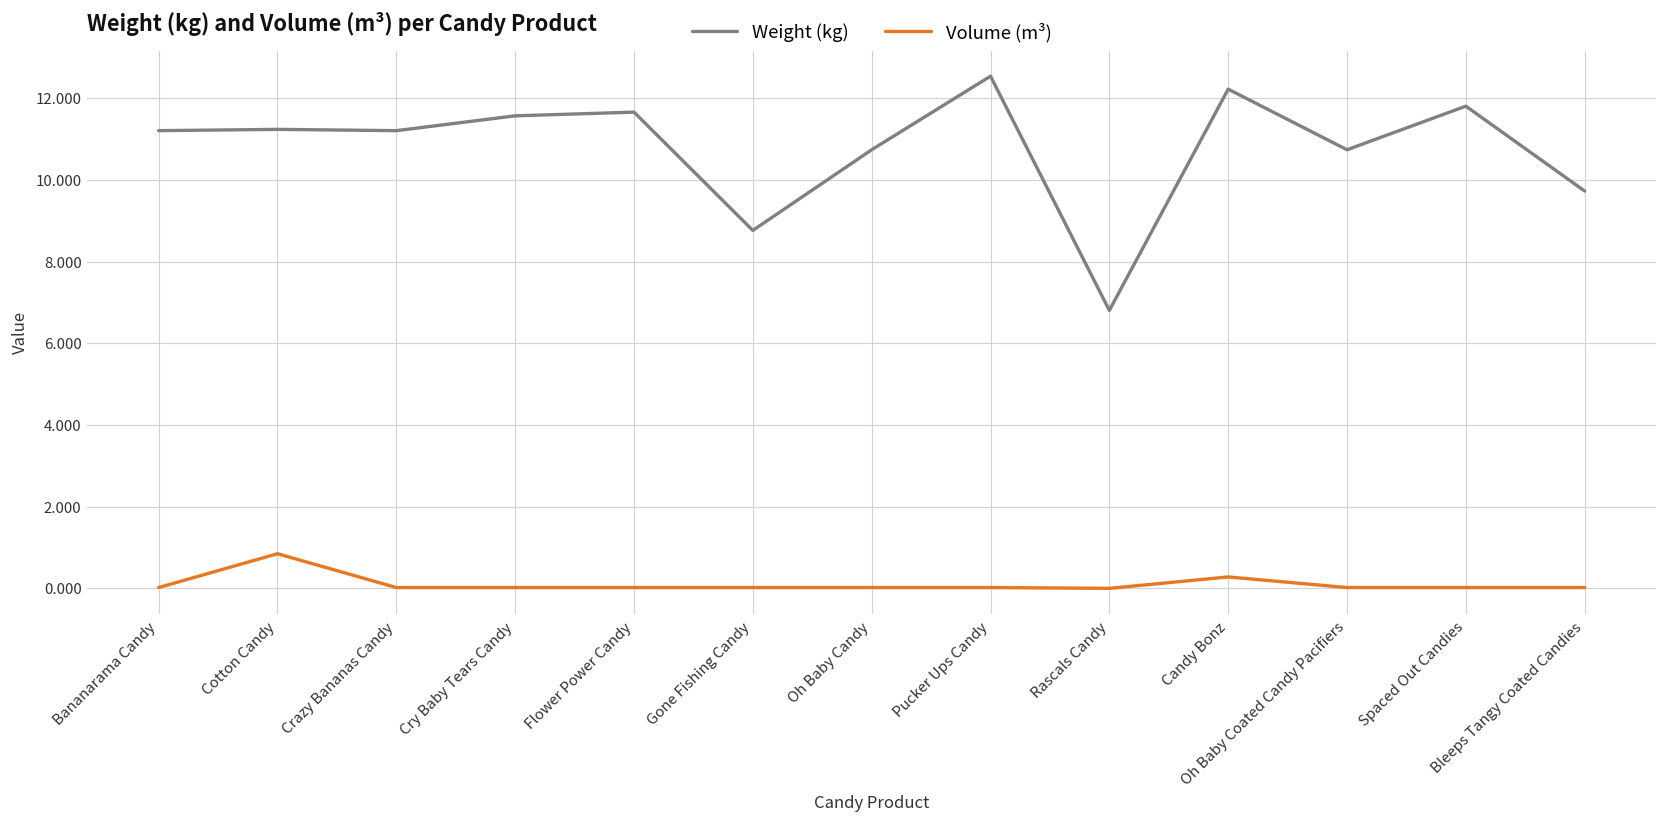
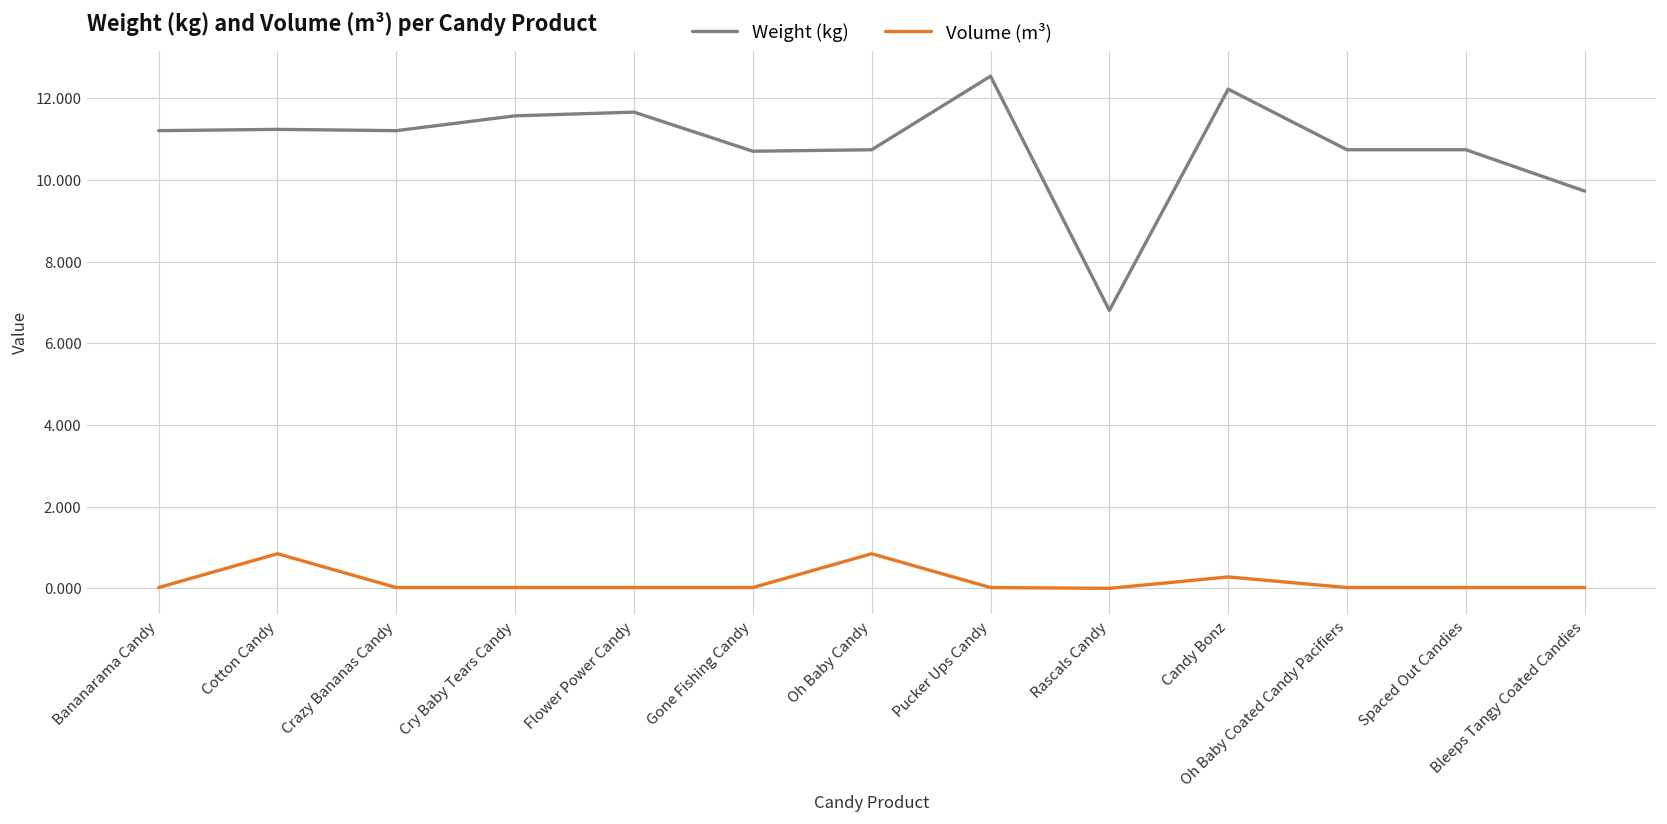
Weight (kg), Gone Fishing Candy: 8.8 -> 10.7
Volume (m³), Oh Baby Candy: 0.0 -> 0.8
Weight (kg), Spaced Out Candies: 11.8 -> 10.7
